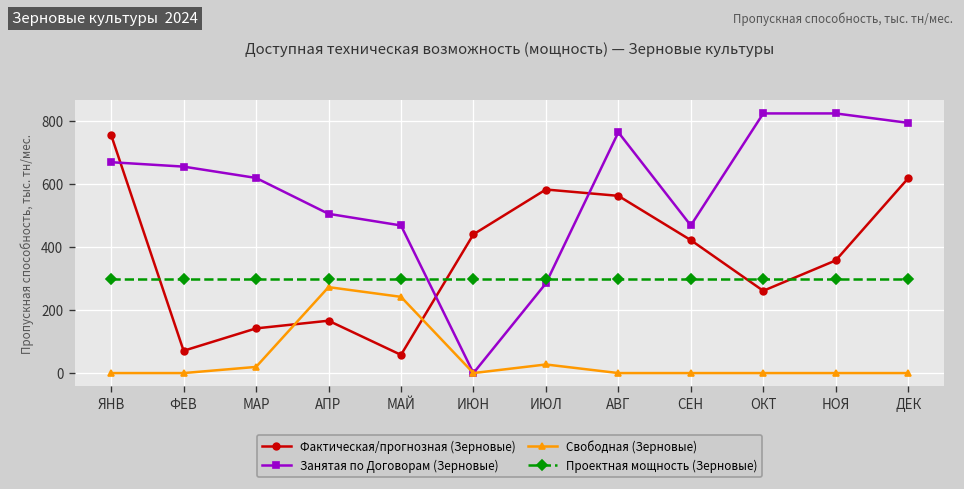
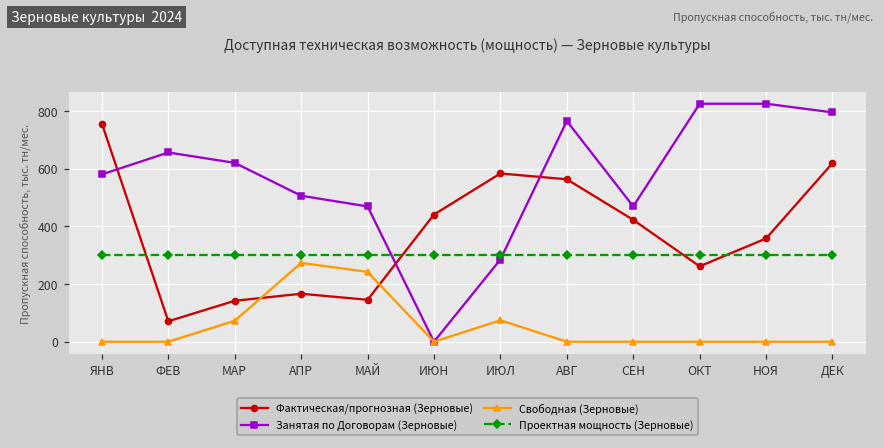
Занятая по Договорам (Зерновые), ЯНВ: 670 -> 580
Свободная (Зерновые), МАР: 20 -> 70
Фактическая/прогнозная (Зерновые), МАЙ: 60 -> 150
Свободная (Зерновые), ИЮЛ: 30 -> 70
